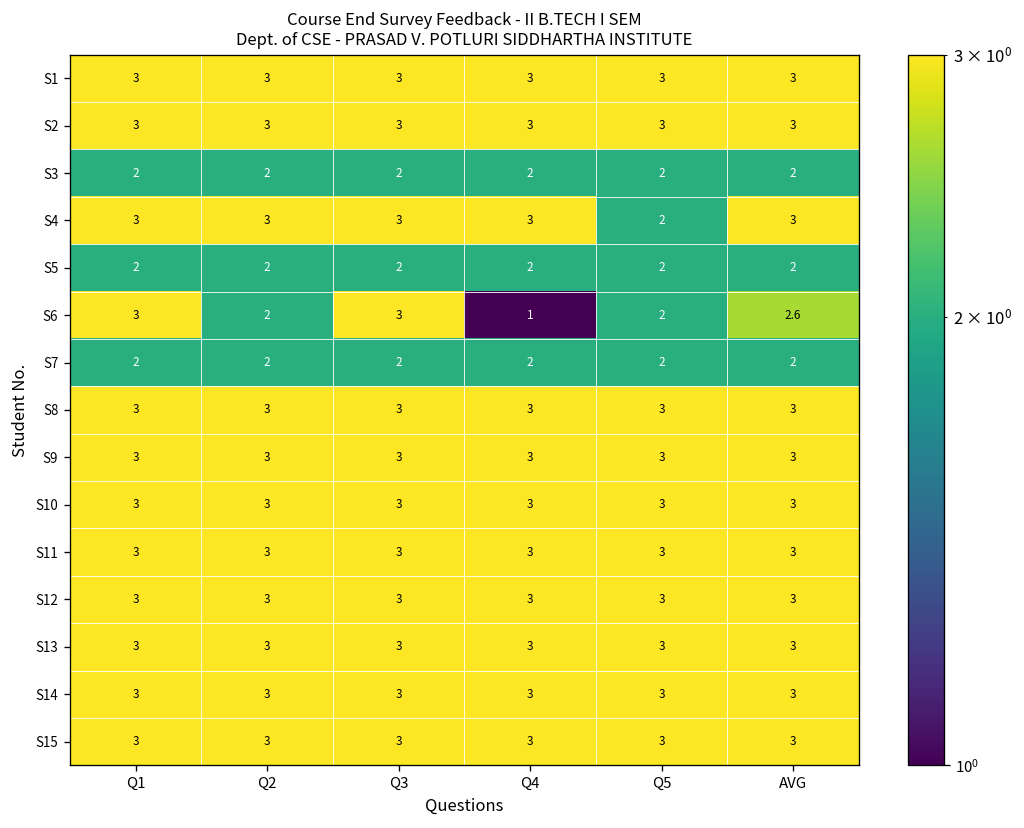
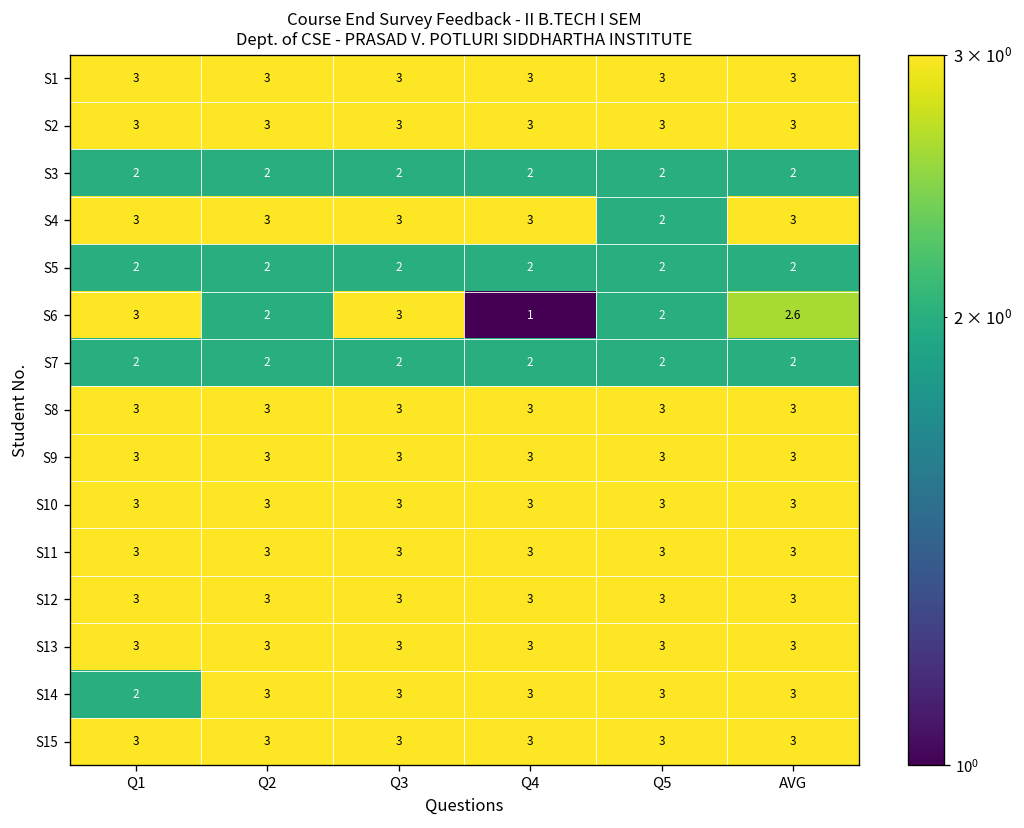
S14, Q1: 3 -> 2
